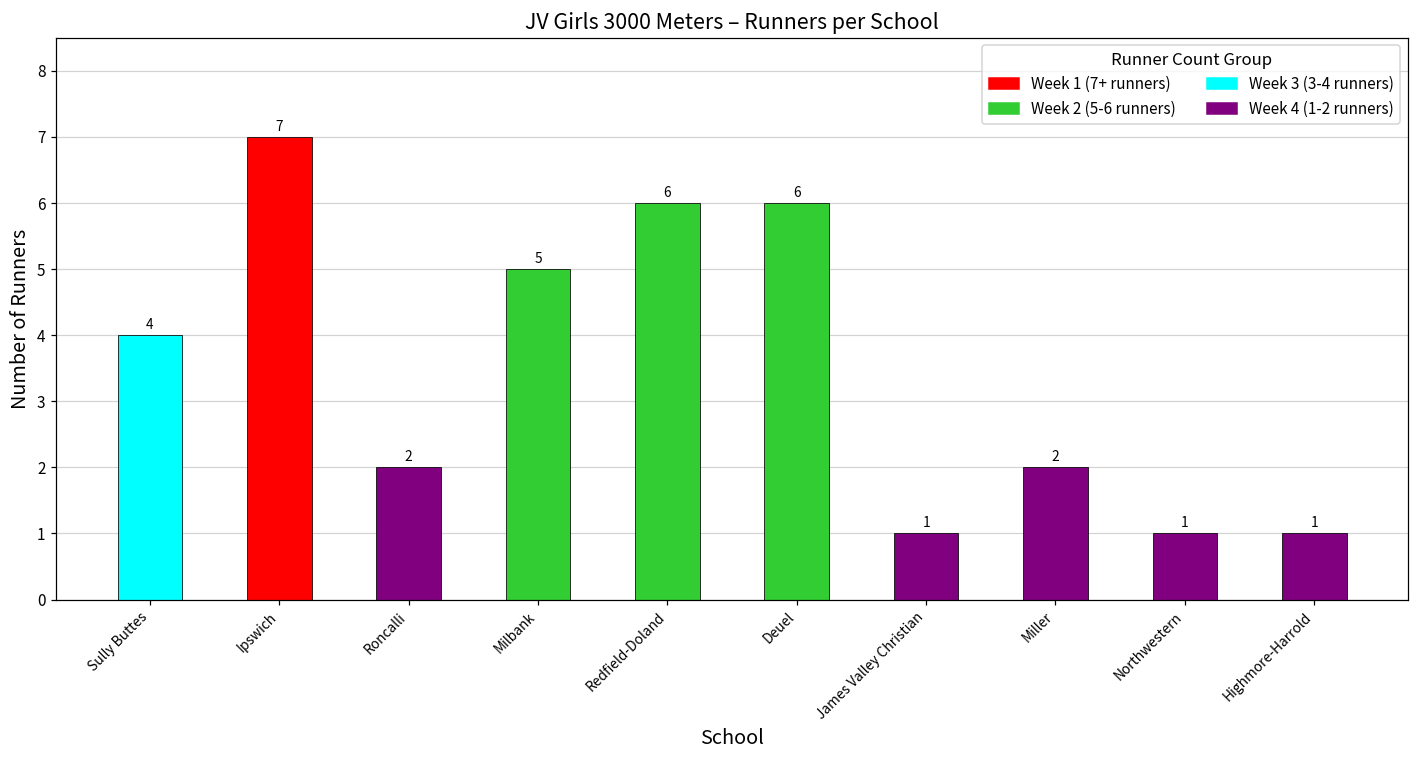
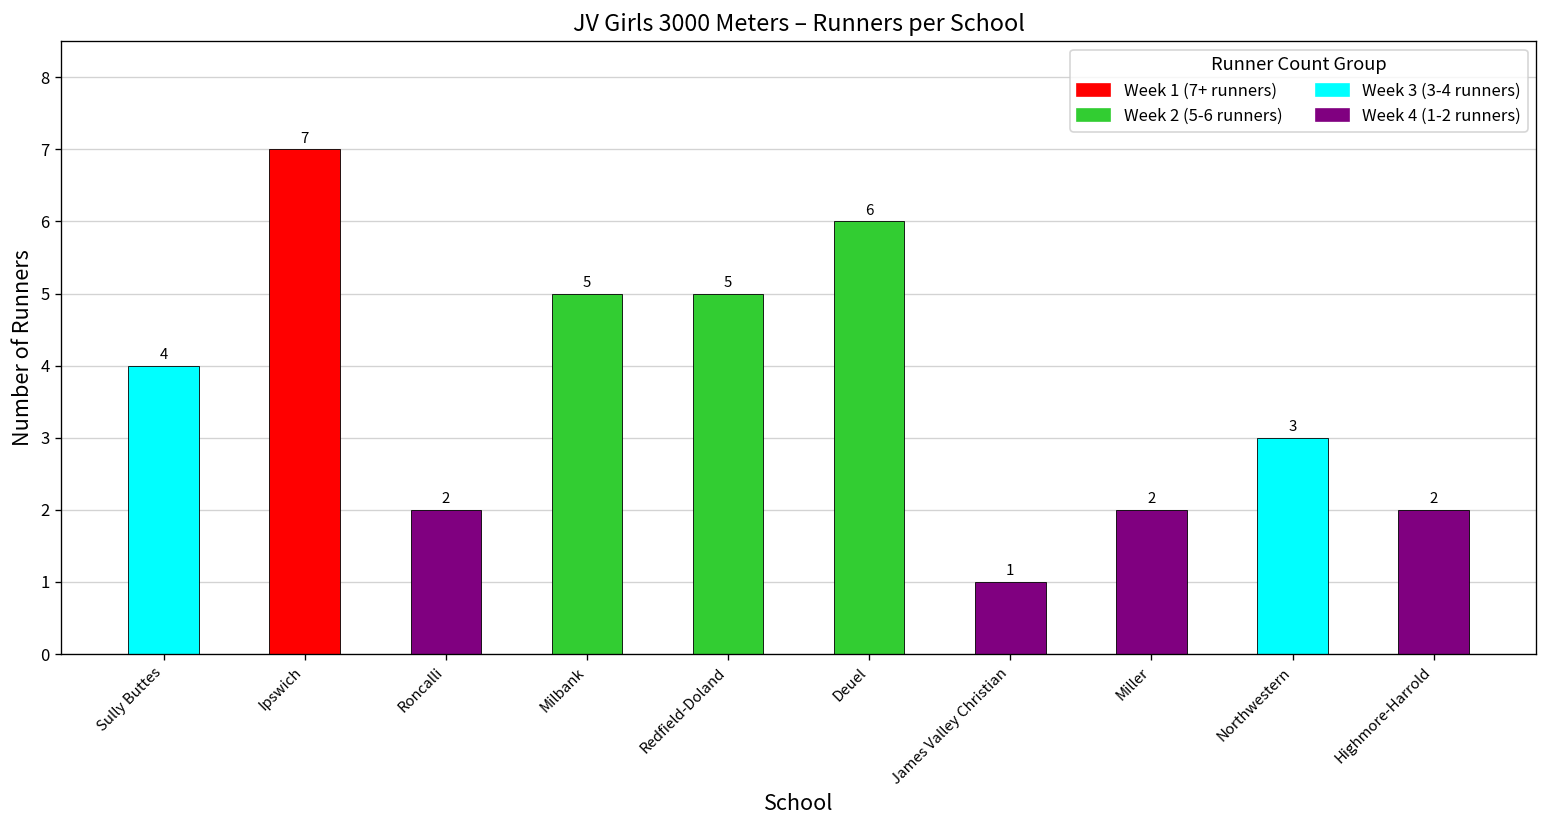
Redfield-Doland: 6 -> 5
Northwestern: 1 -> 3
Highmore-Harrold: 1 -> 2
